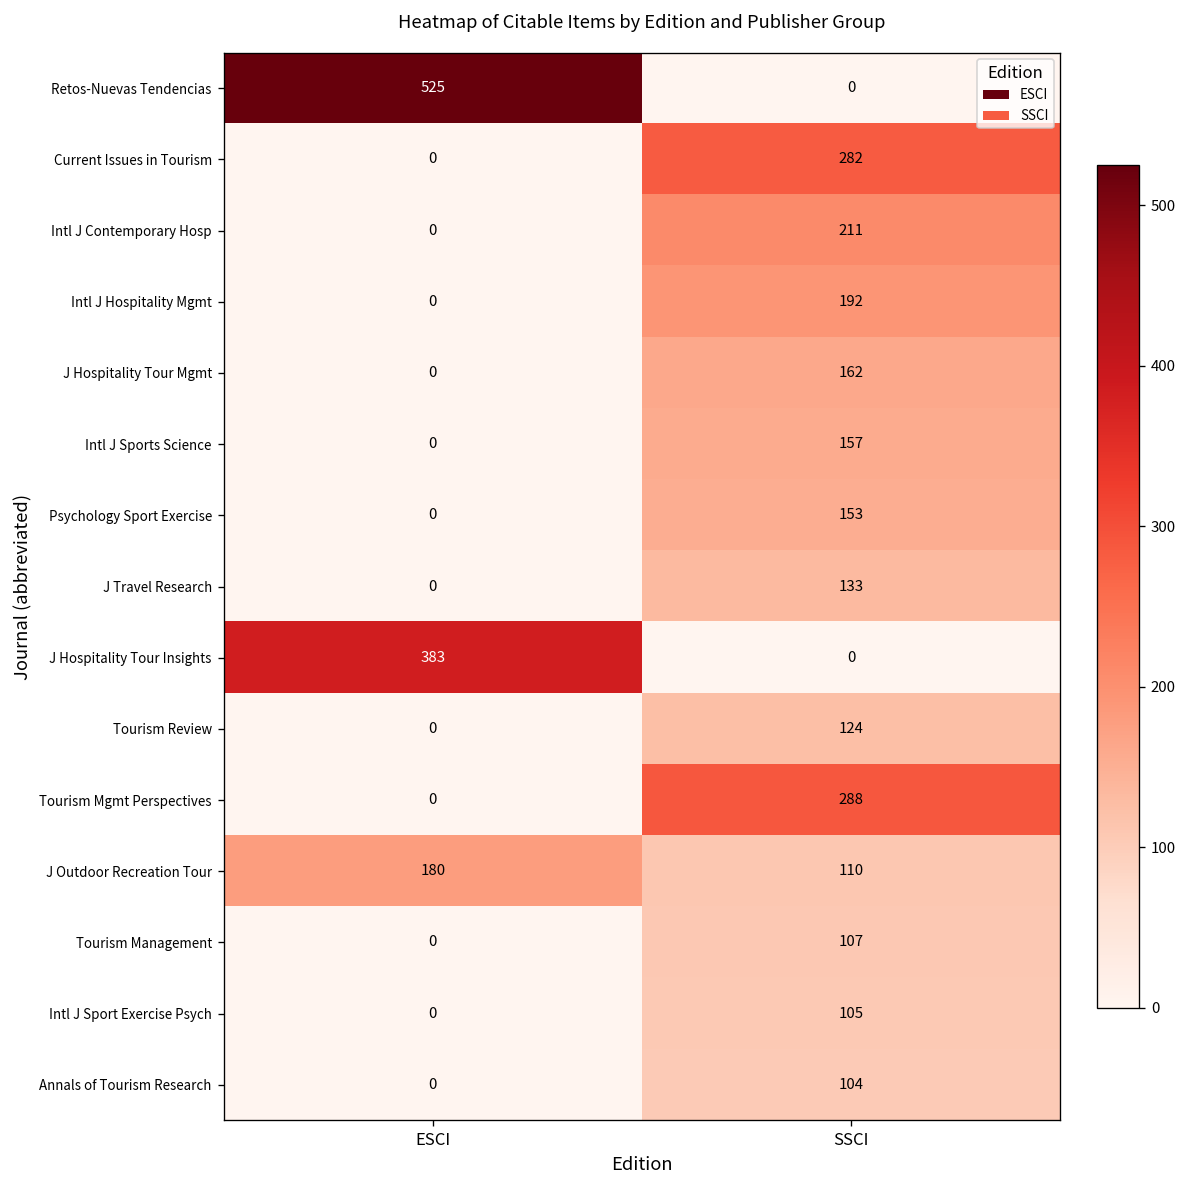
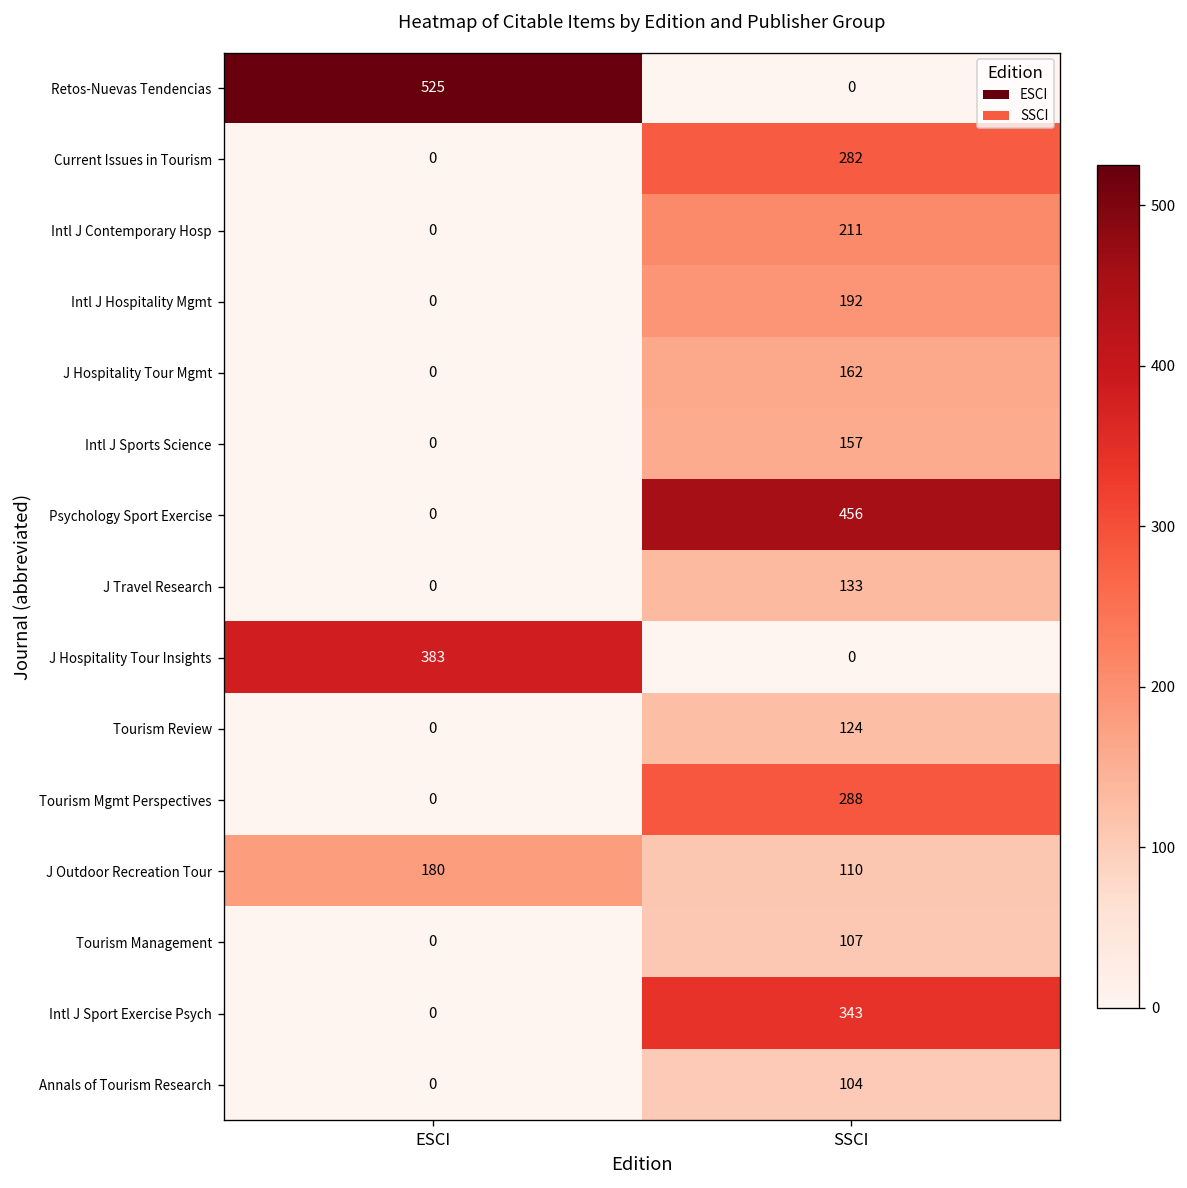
Psychology Sport Exercise, SSCI: 153 -> 456
Intl J Sport Exercise Psych, SSCI: 105 -> 343
